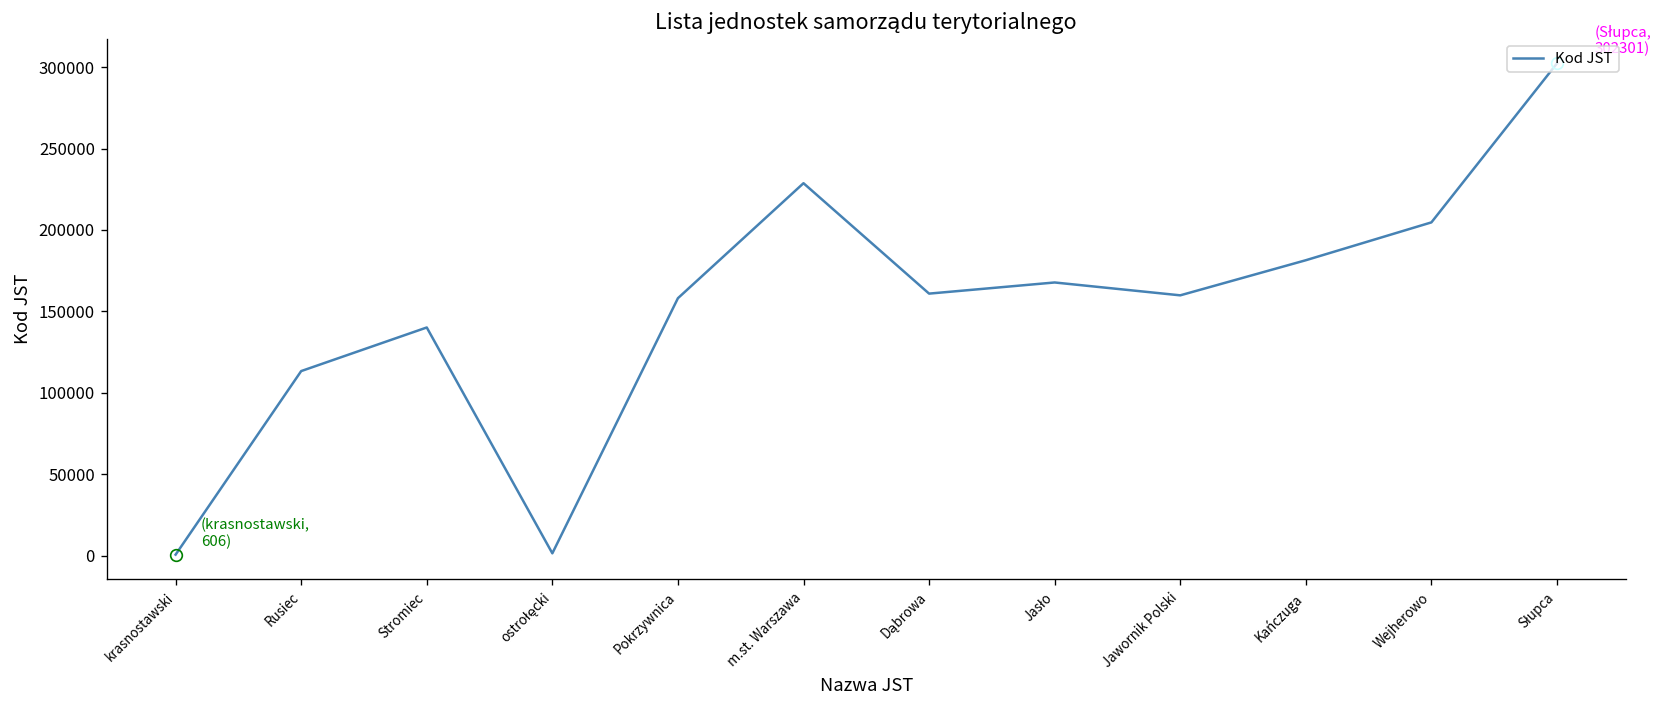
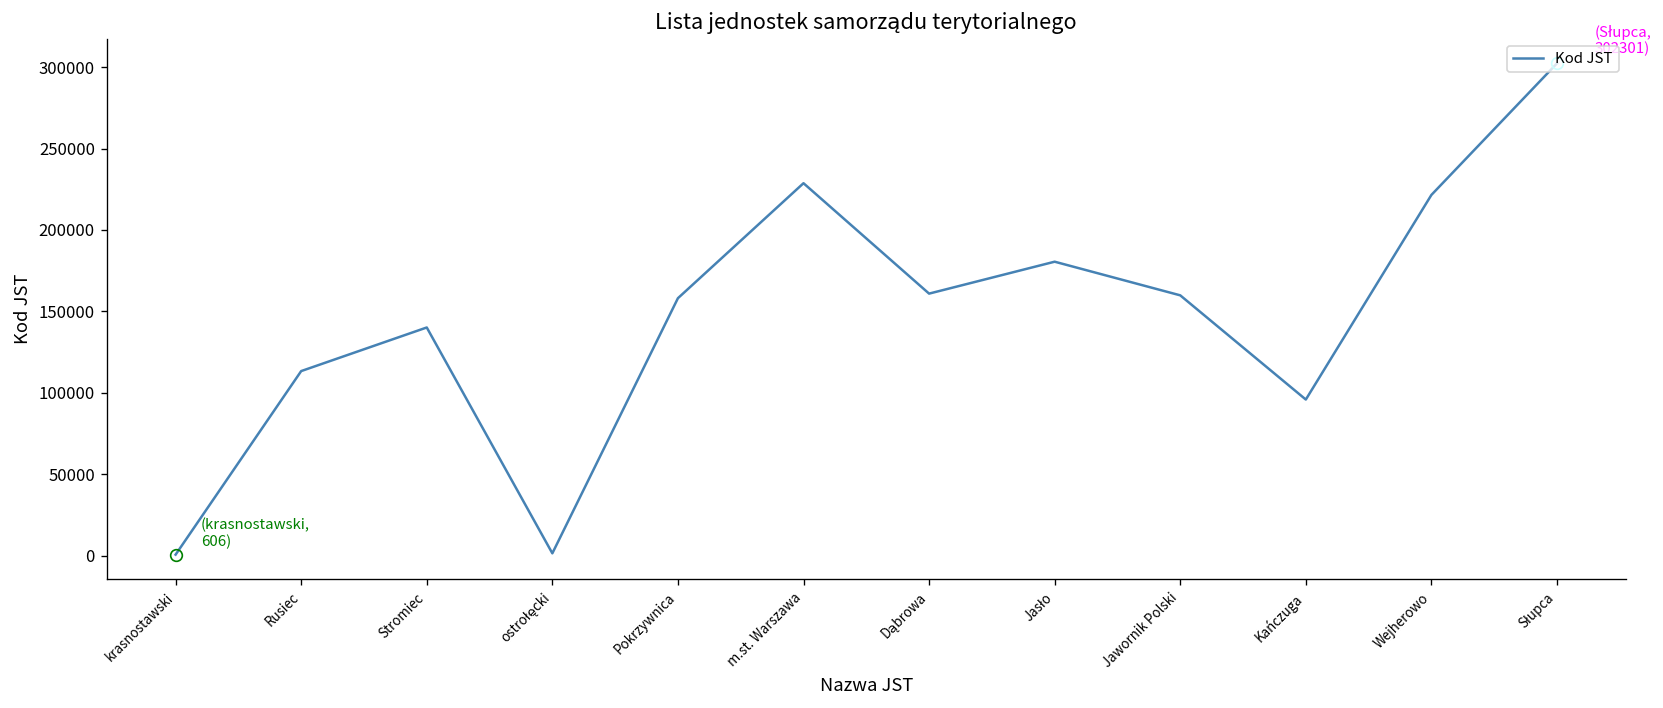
Kod JST, Jasło: 168000 -> 181000
Kod JST, Kańczuga: 181000 -> 96000
Kod JST, Wejherowo: 205000 -> 222000
